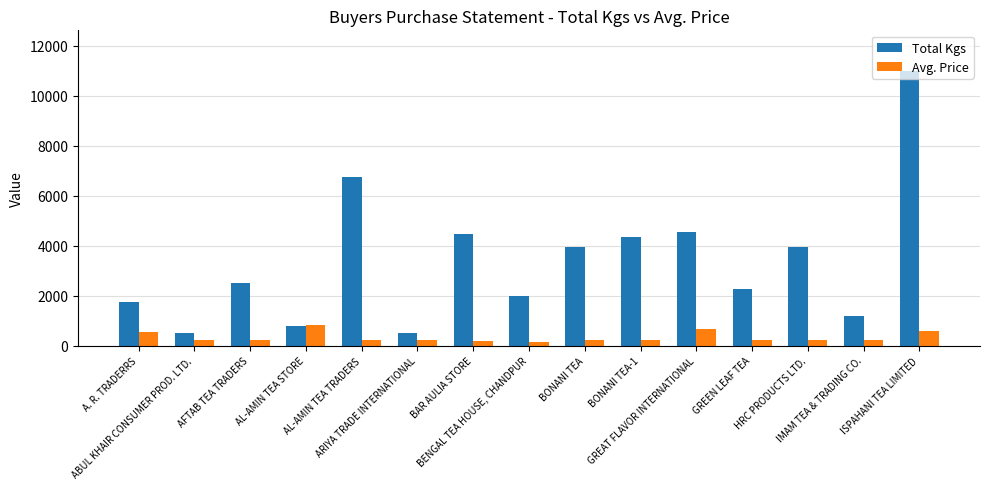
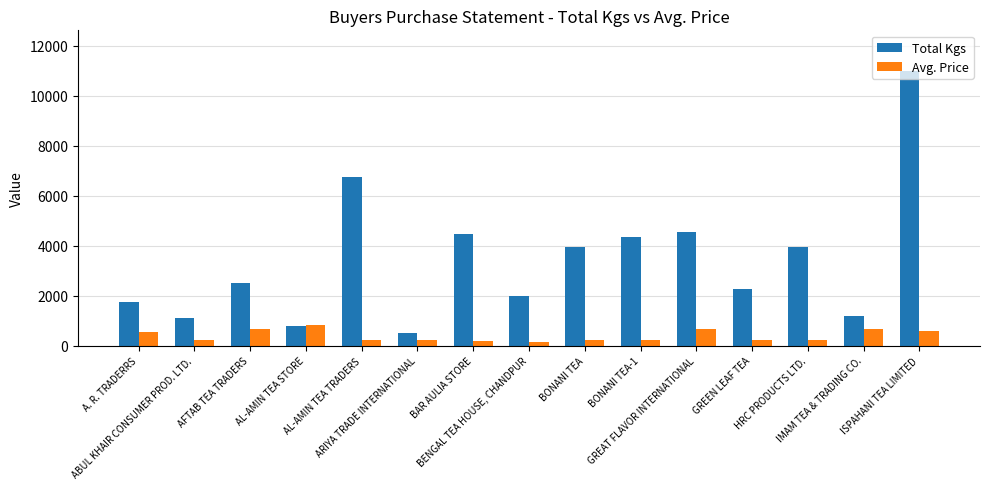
Total Kgs, ABUL KHAIR CONSUMER PROD. LTD.: 500 -> 1100
Avg. Price, AFTAB TEA TRADERS: 200 -> 700
Avg. Price, IMAM TEA & TRADING CO.: 200 -> 700
